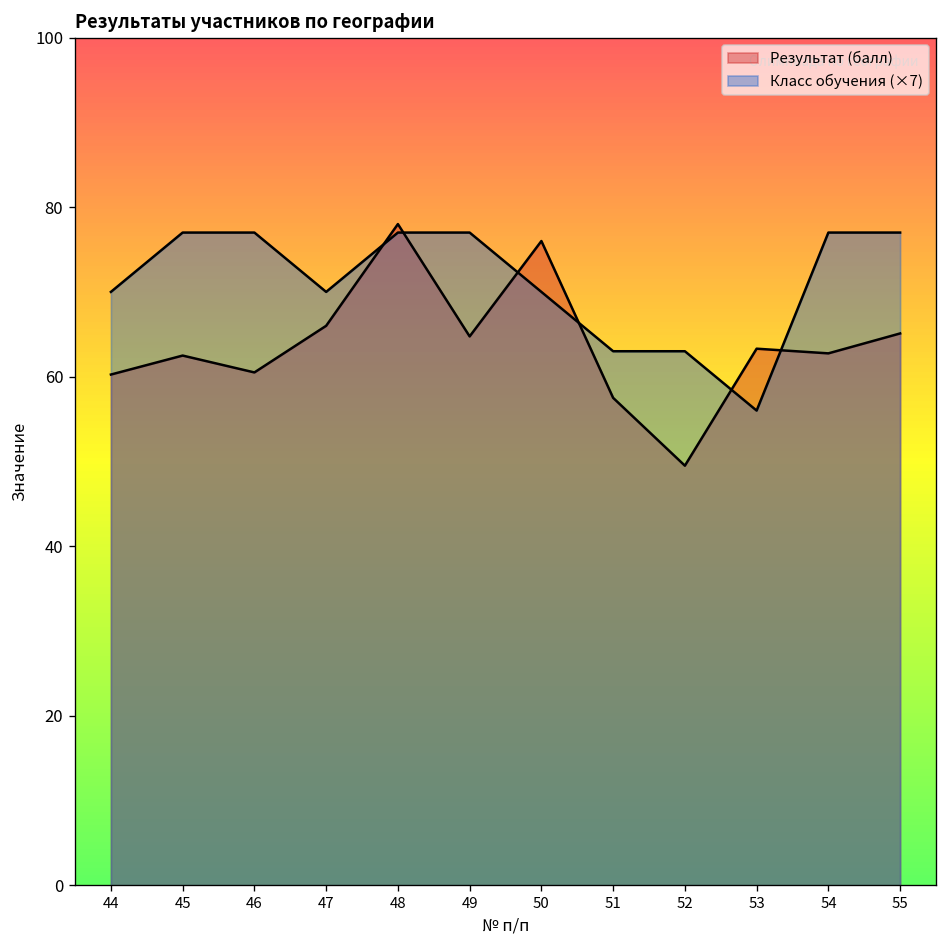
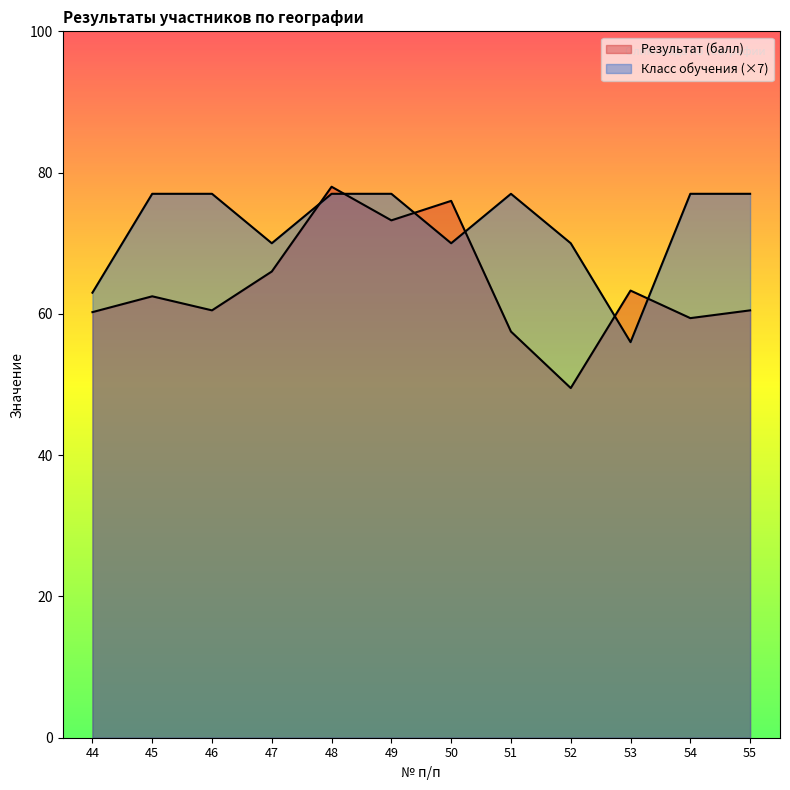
Класс обучения (×7), 44: 70 -> 63
Результат (балл), 49: 65 -> 73
Класс обучения (×7), 51: 63 -> 77
Класс обучения (×7), 52: 63 -> 70
Результат (балл), 54: 63 -> 59
Результат (балл), 55: 65 -> 61
